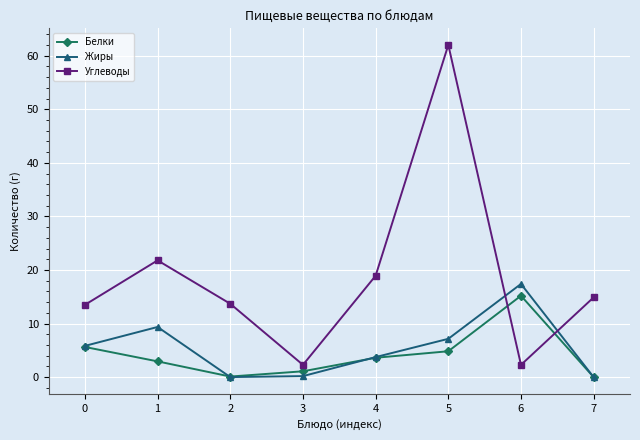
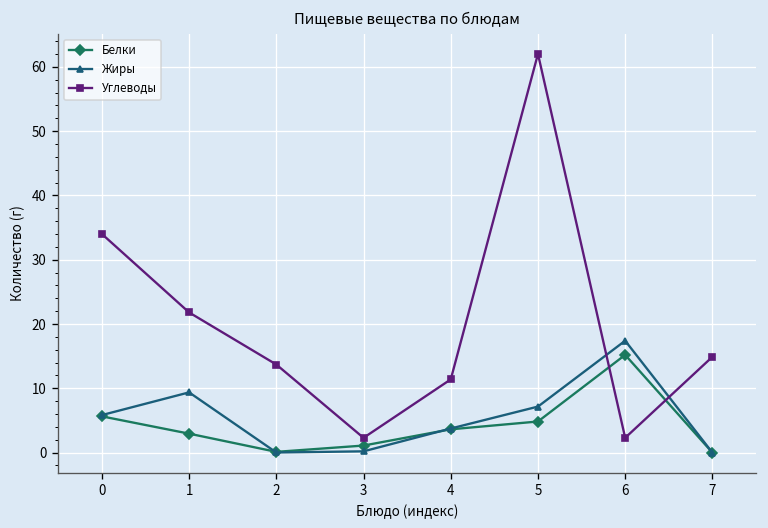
Углеводы, 0: 14 -> 34
Углеводы, 4: 19 -> 11
